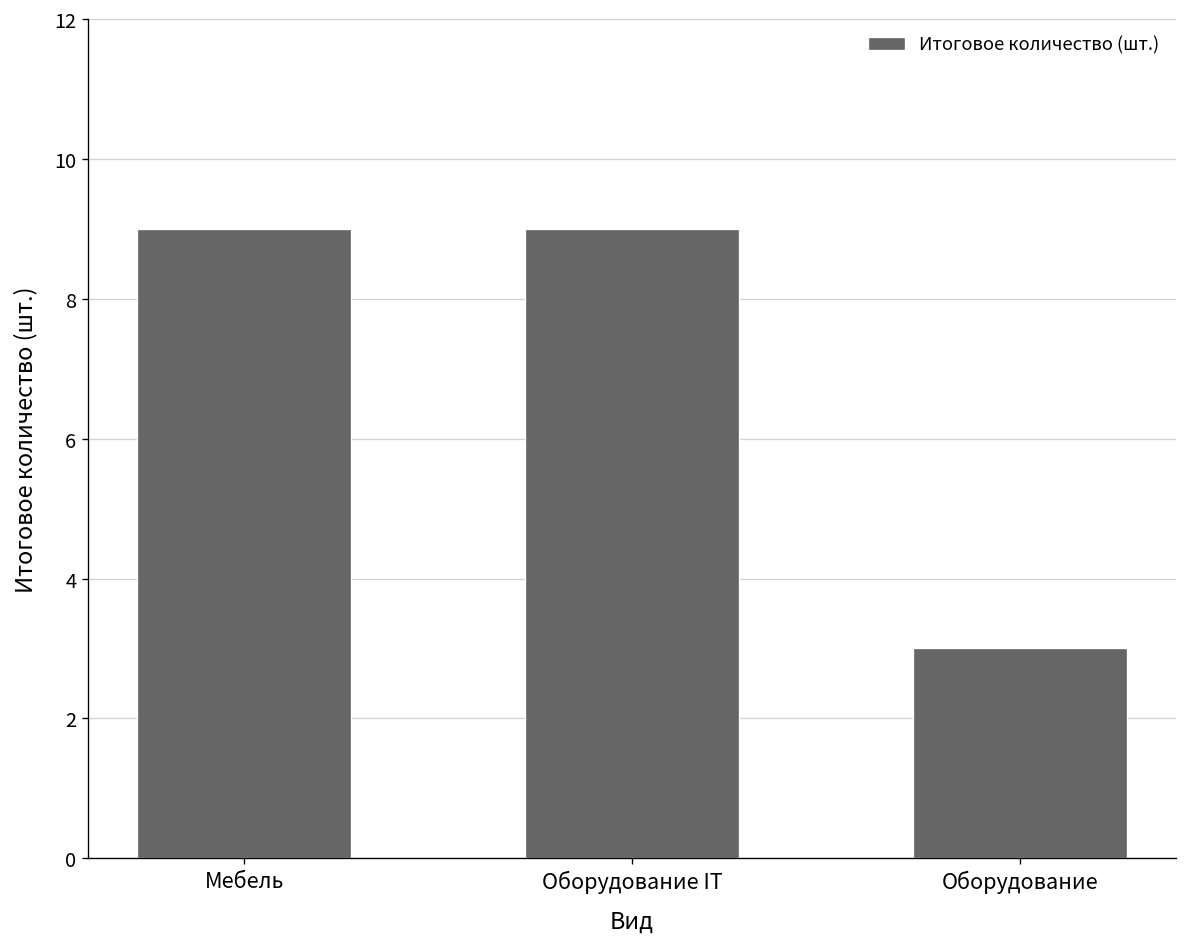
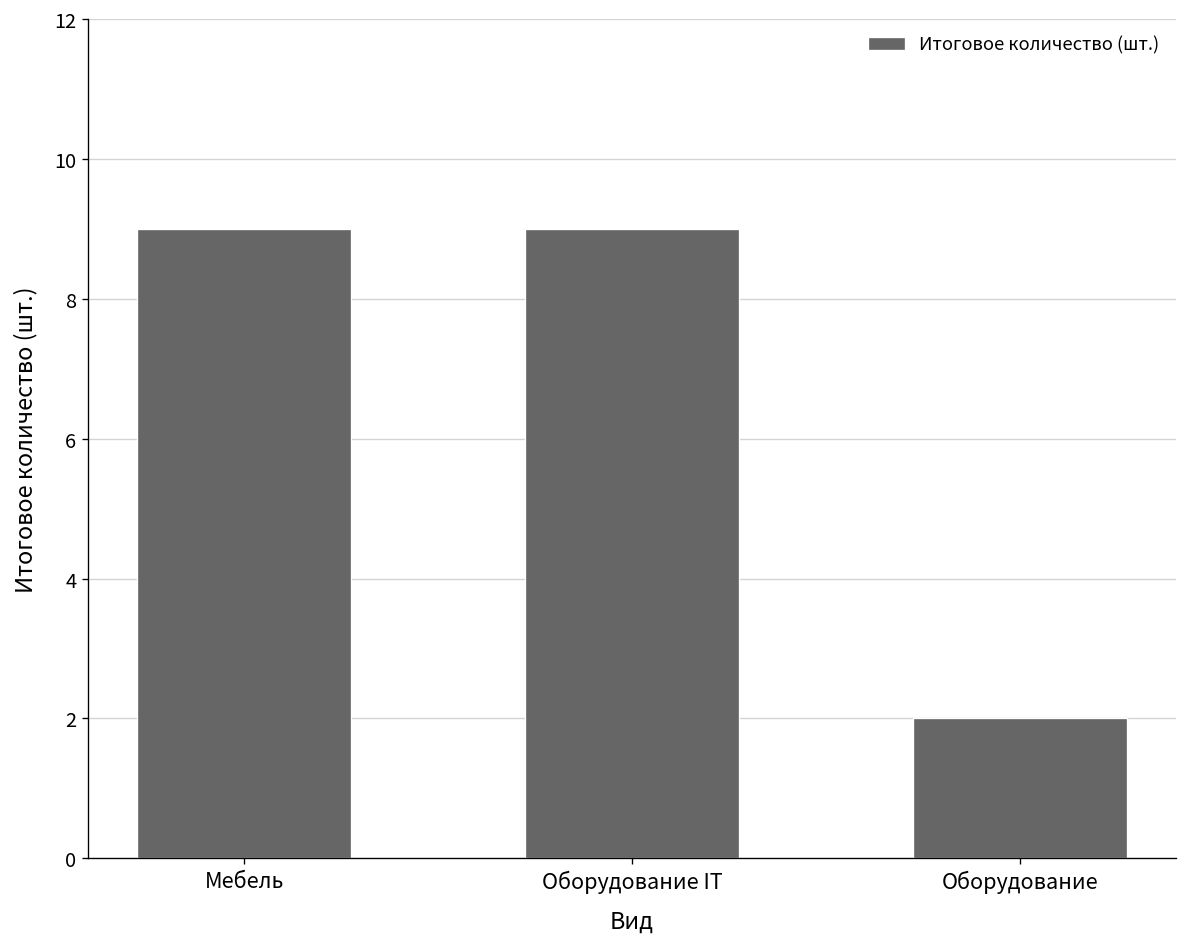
Оборудование: 3 -> 2
